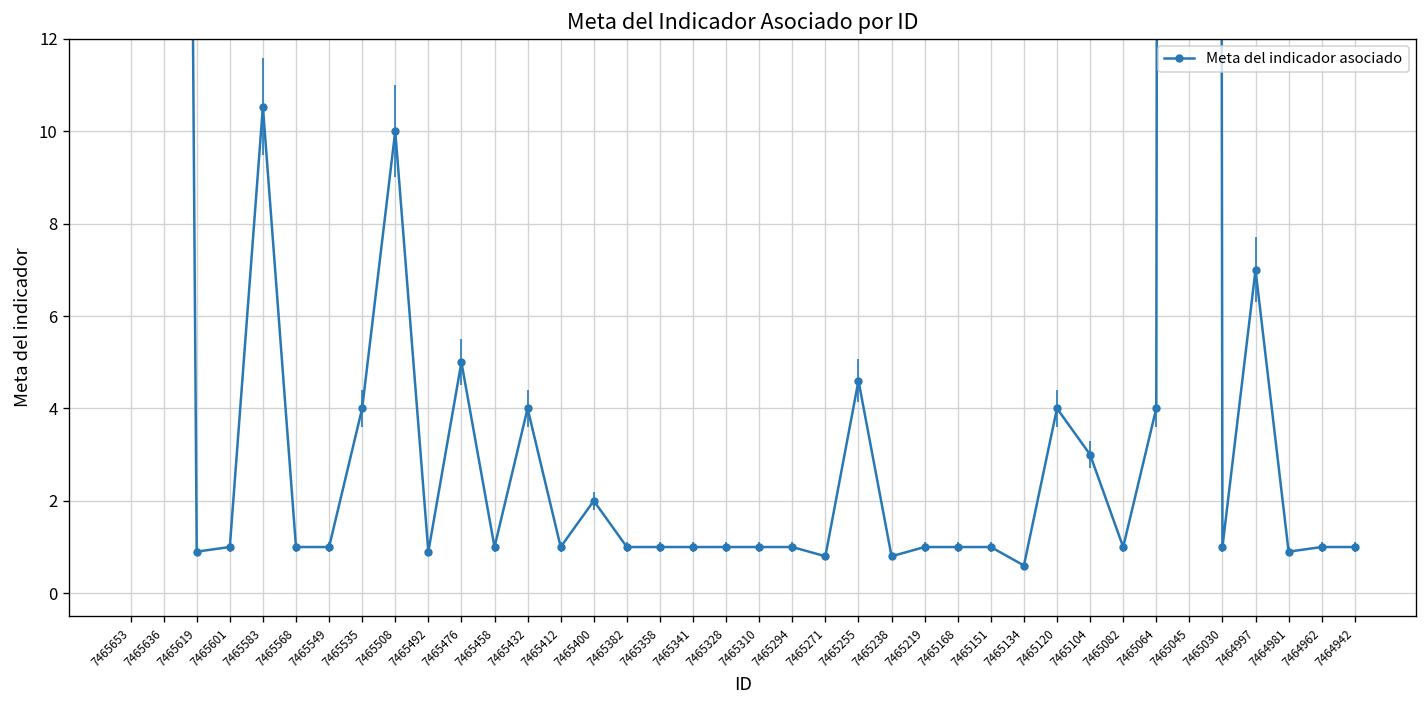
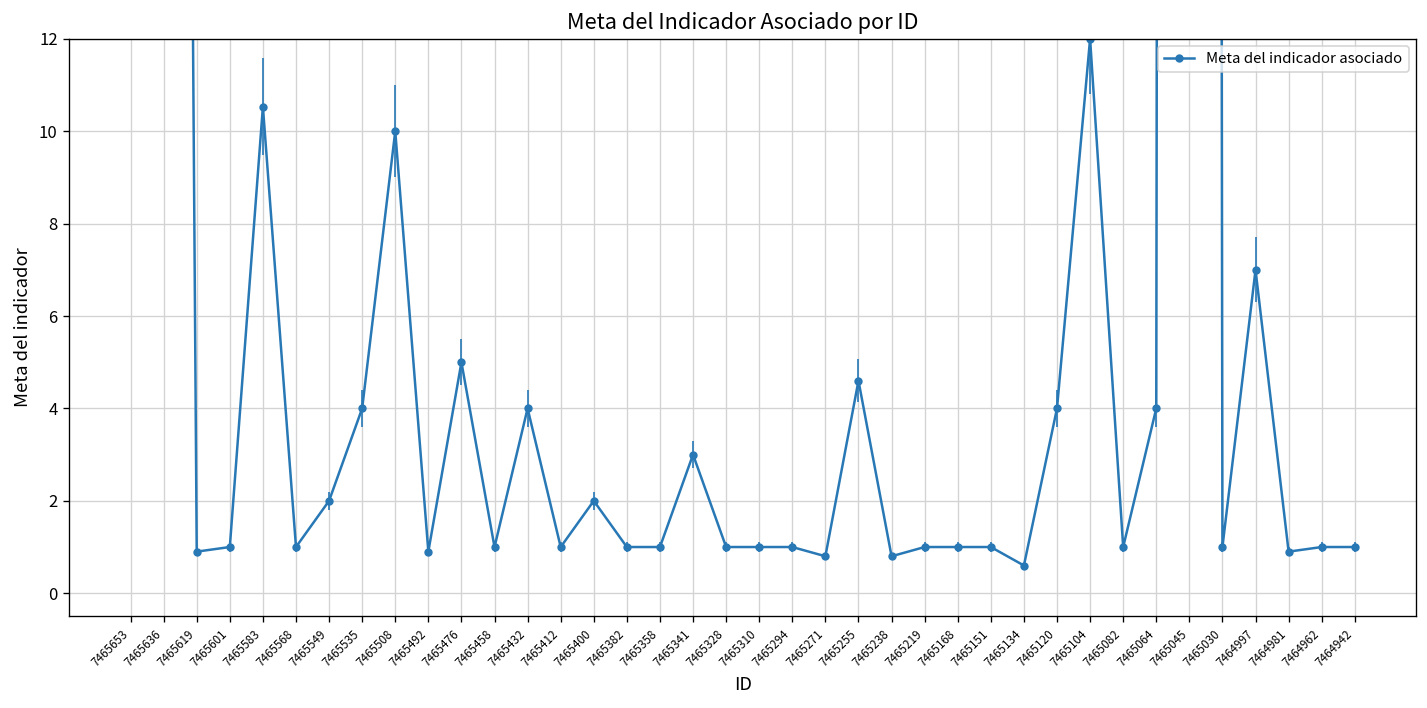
7465549: 1 -> 2
7465341: 1 -> 3
7465104: 3 -> 12
